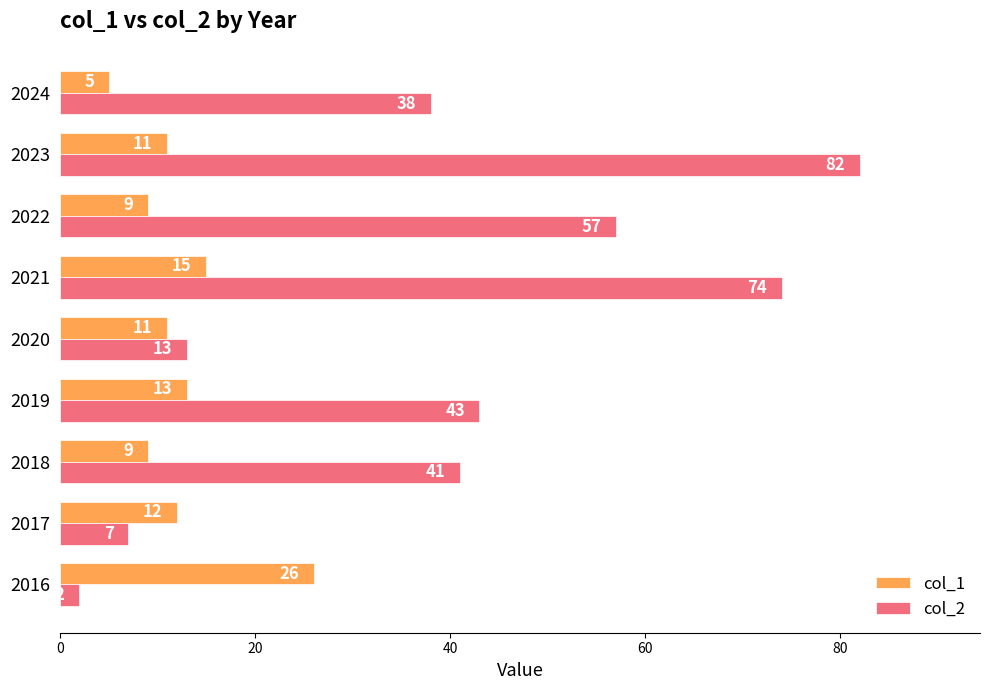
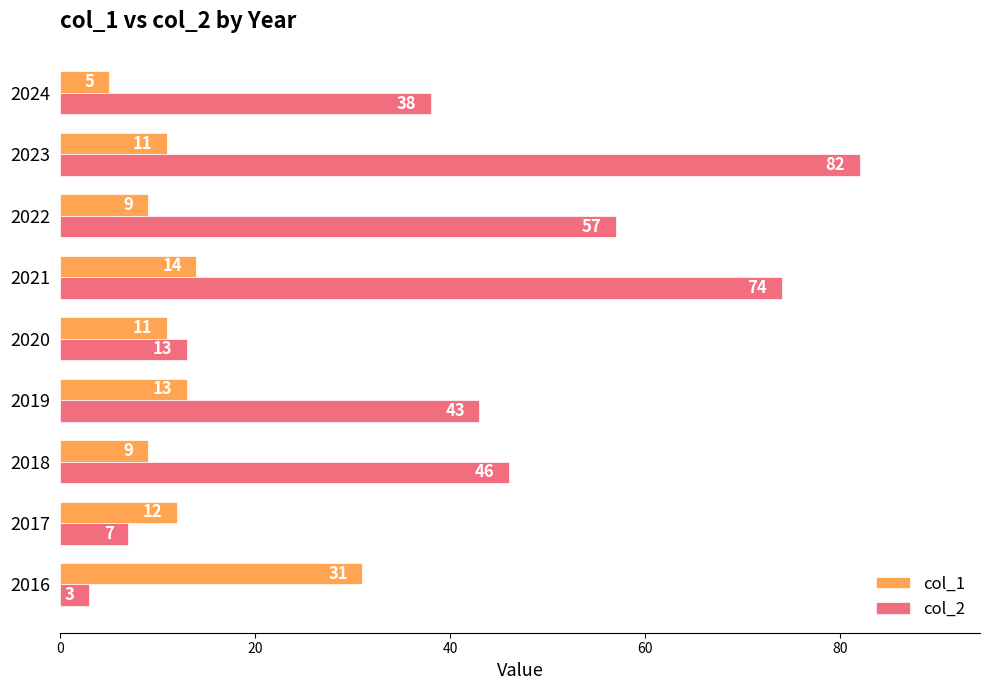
col_1, 2021: 15 -> 14
col_2, 2018: 41 -> 46
col_1, 2016: 26 -> 31
col_2, 2016: 2 -> 3
